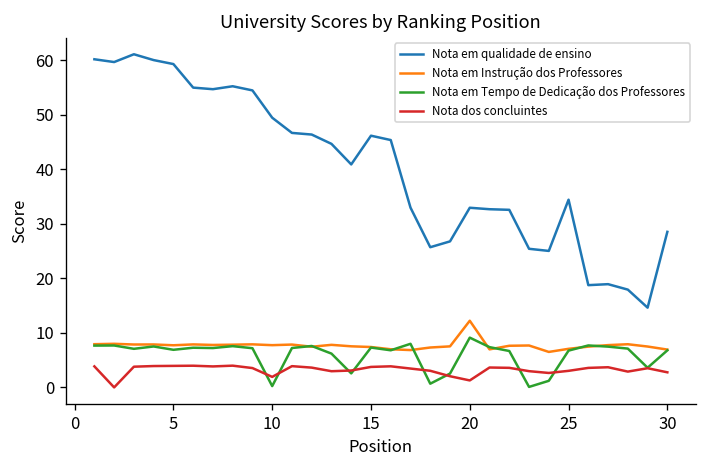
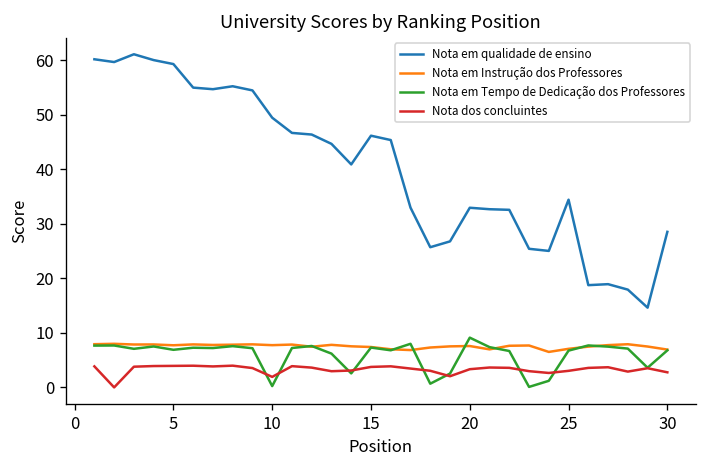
Nota em Instrução dos Professores, 20: 12 -> 8
Nota dos concluintes, 20: 1 -> 3
